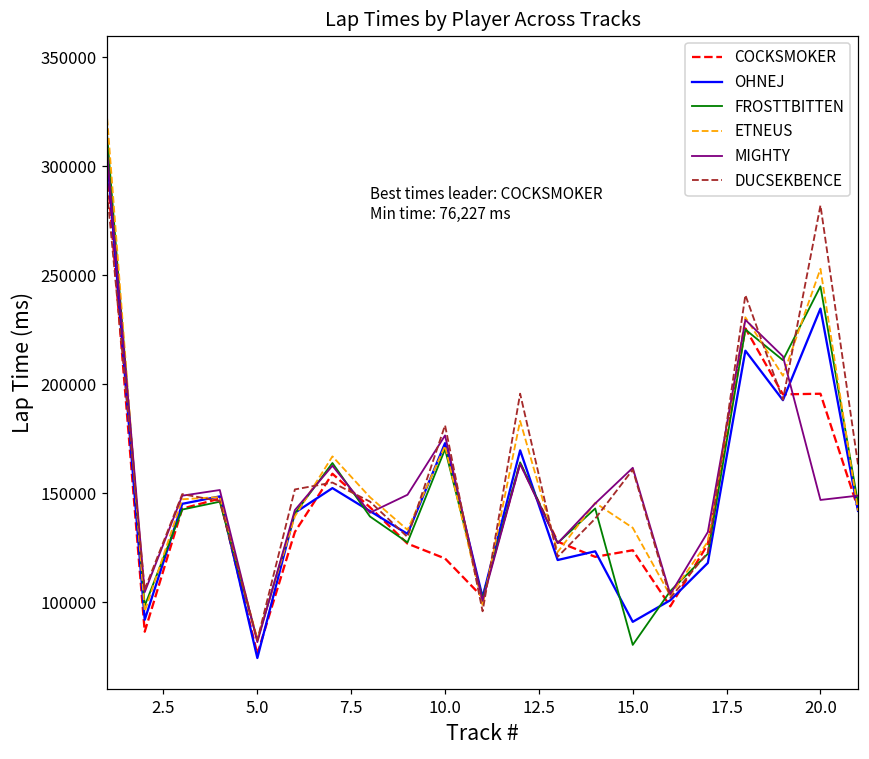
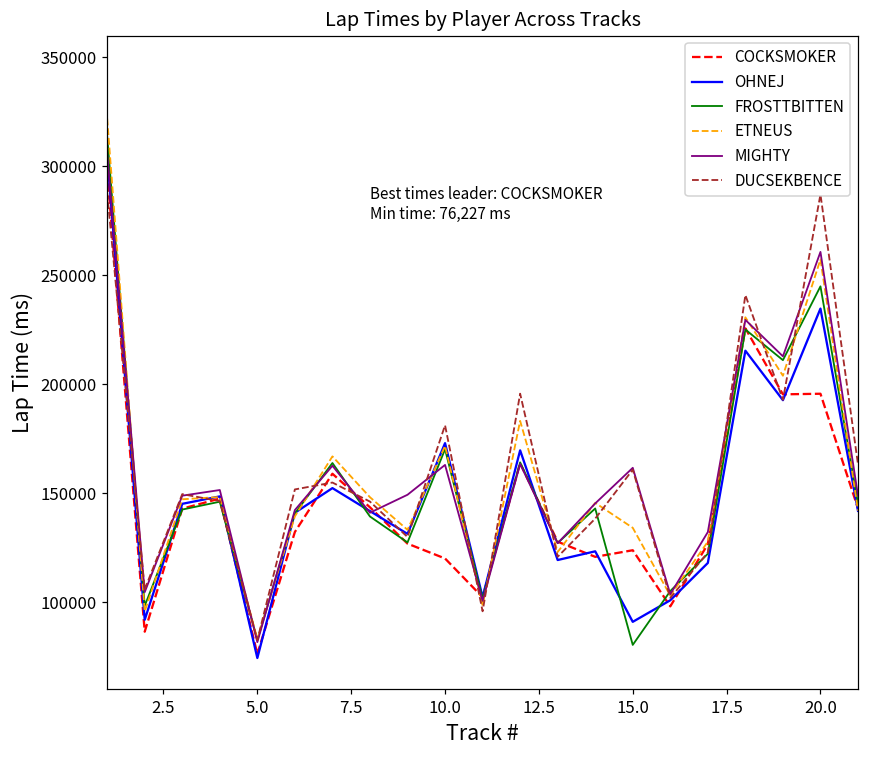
MIGHTY, 10.0: 177000 -> 163000
ETNEUS, 20.0: 253000 -> 257000
MIGHTY, 20.0: 147000 -> 261000
DUCSEKBENCE, 20.0: 282000 -> 287000
